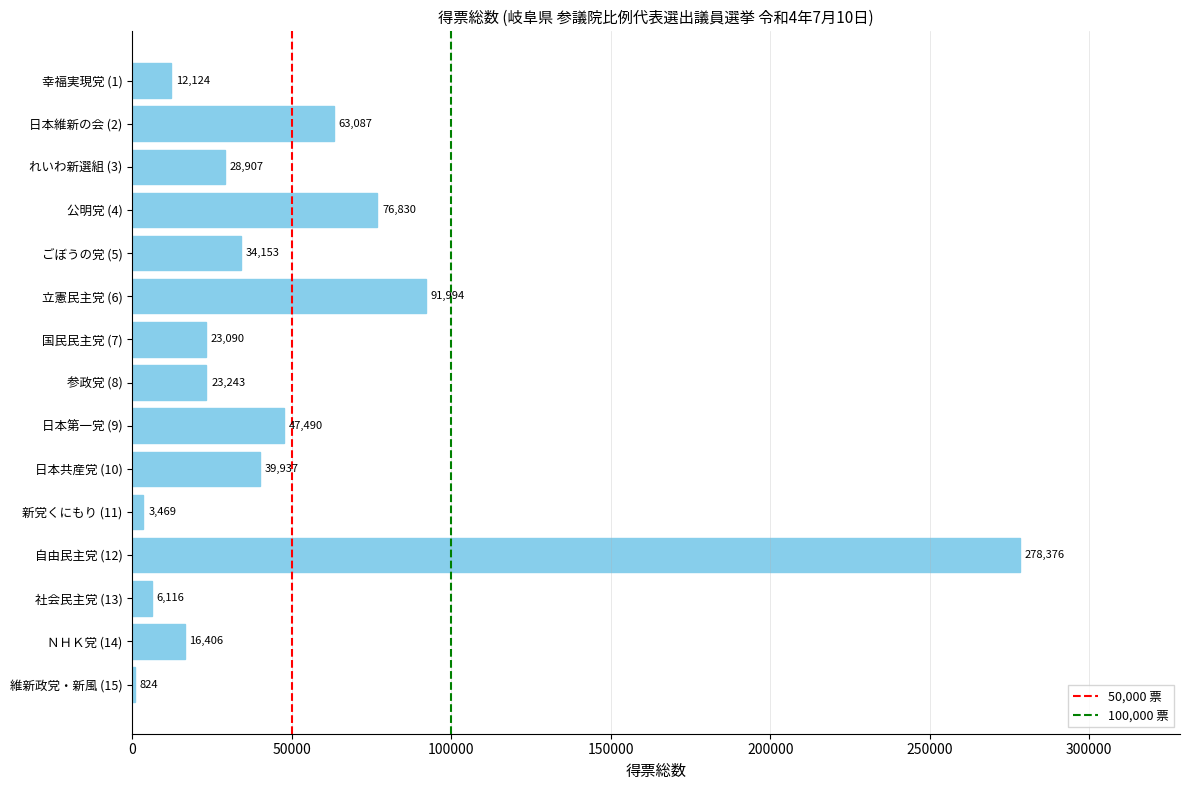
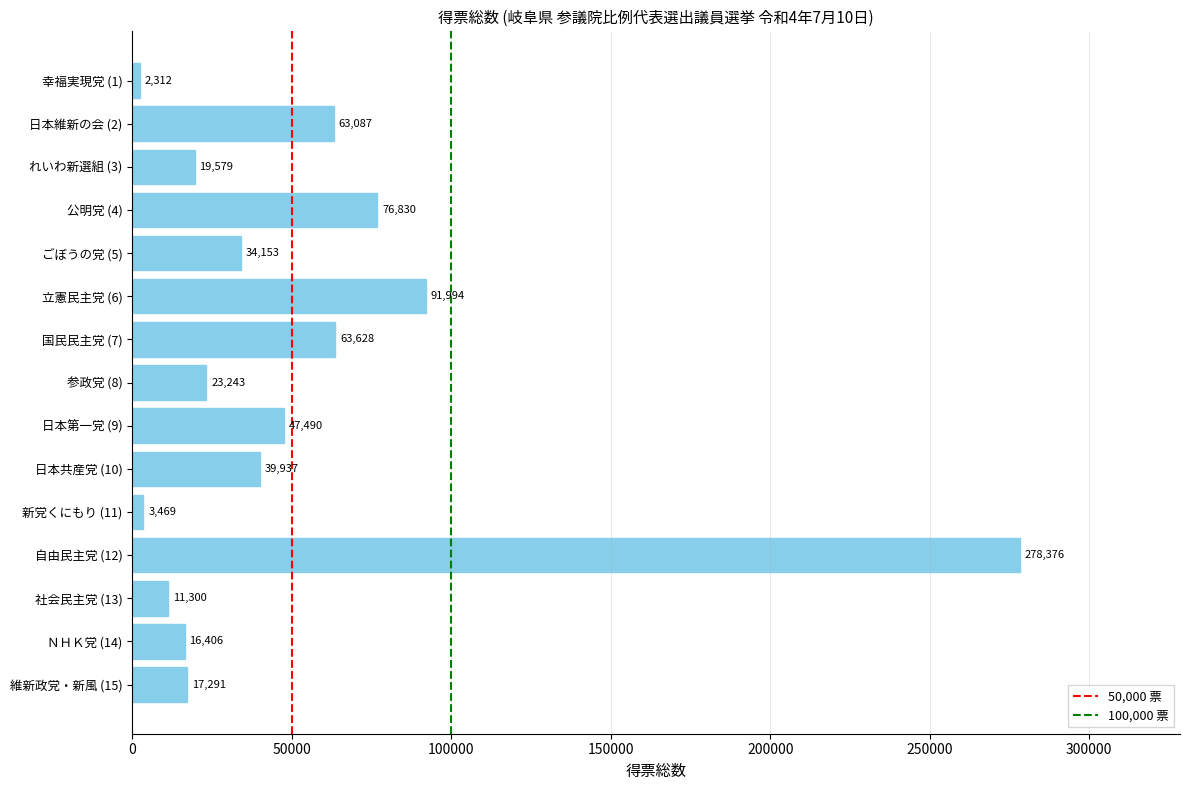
幸福実現党 (1): 12,124 -> 2,312
れいわ新選組 (3): 28,907 -> 19,579
国民民主党 (7): 23,090 -> 63,628
社会民主党 (13): 6,116 -> 11,300
維新政党・新風 (15): 824 -> 17,291
